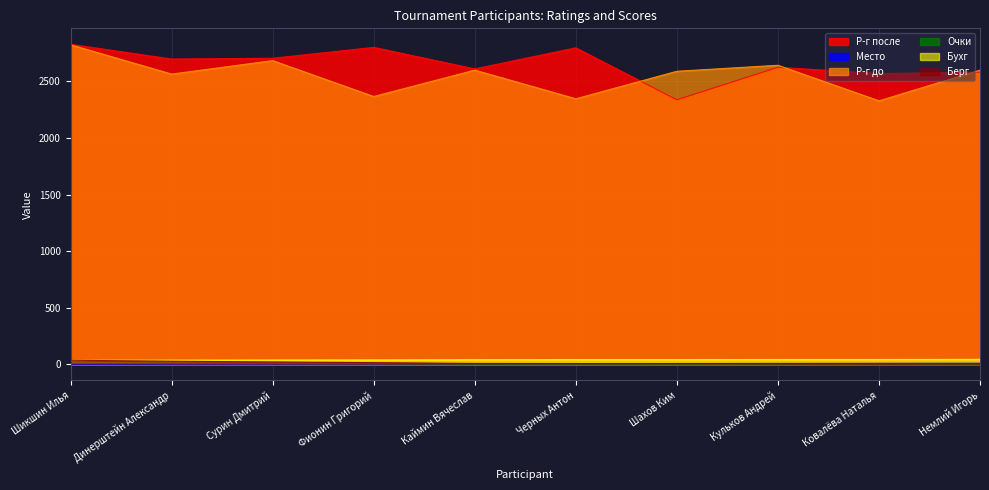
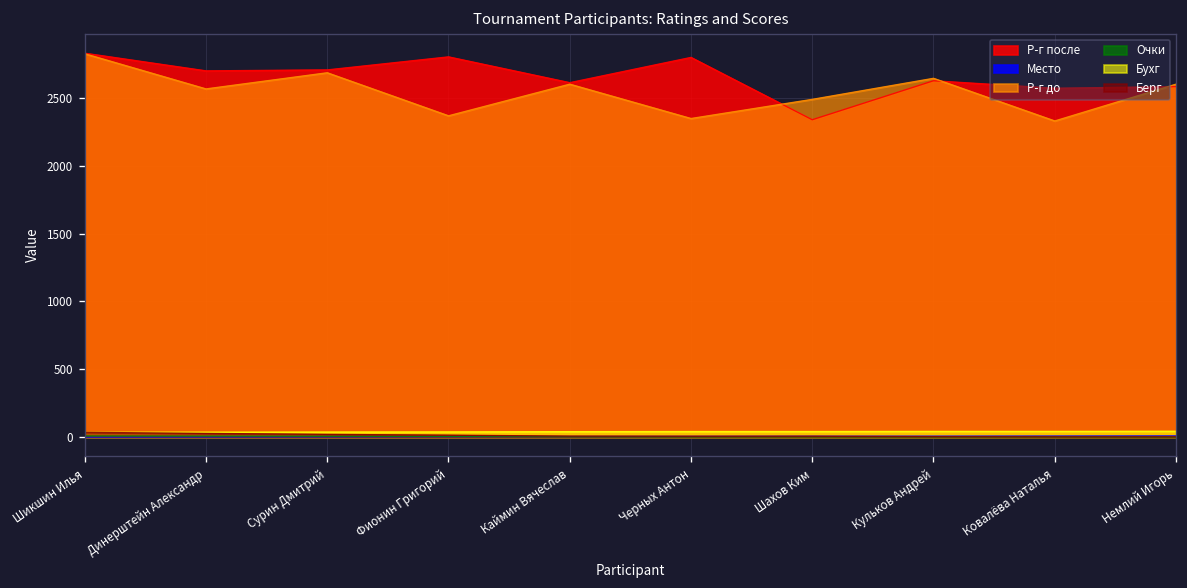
Р-г до, Шахов Ким: 2590 -> 2490
